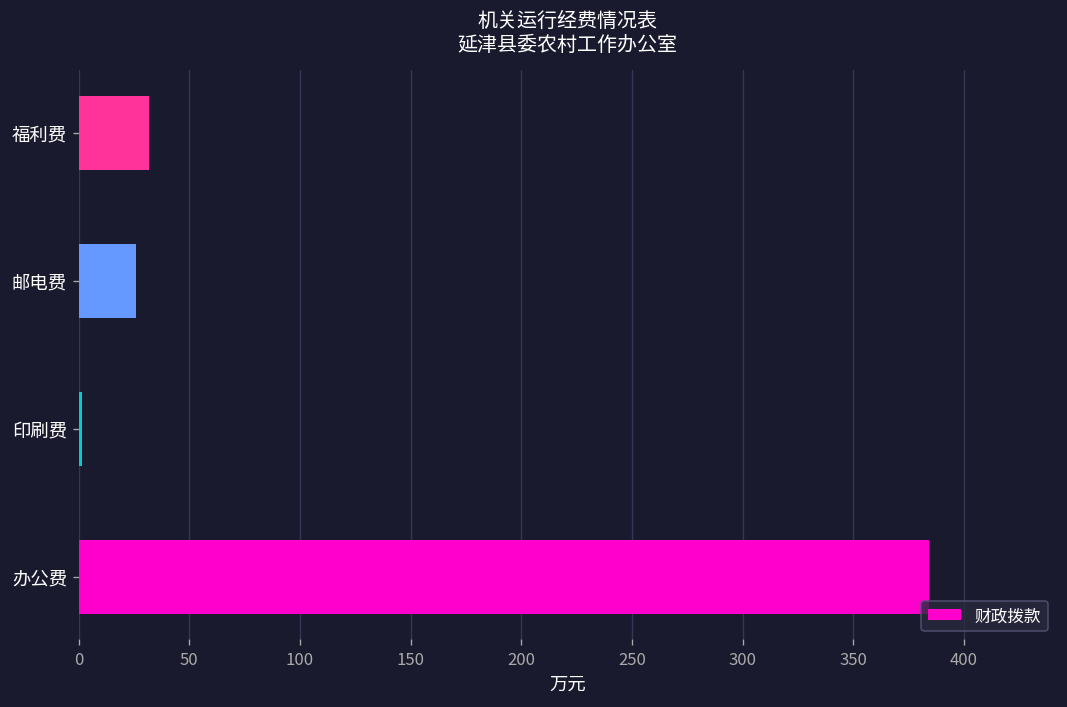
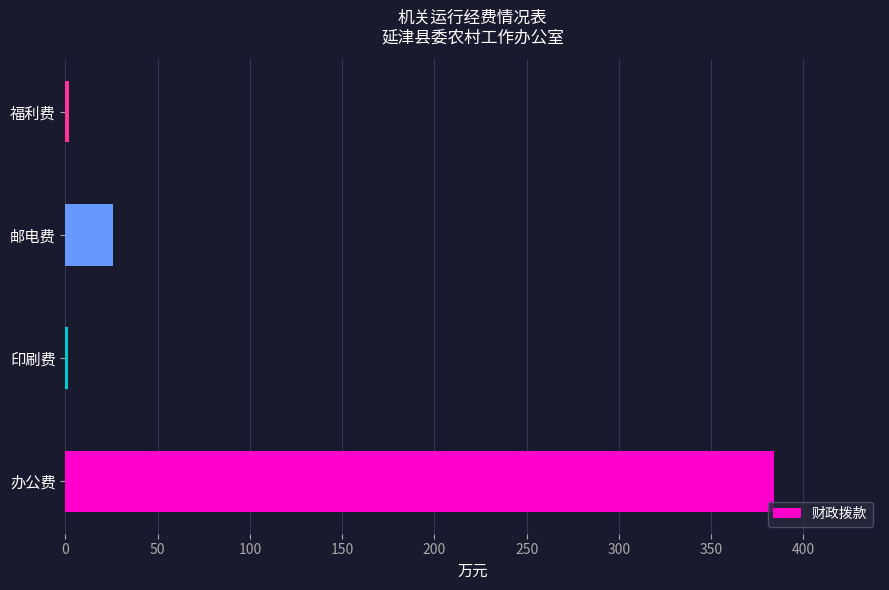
福利费: 32 -> 2
